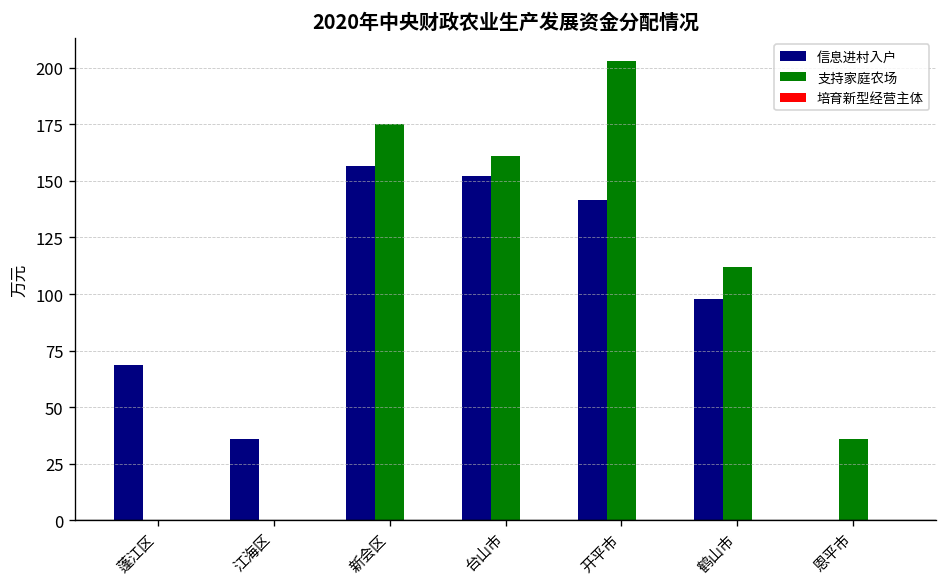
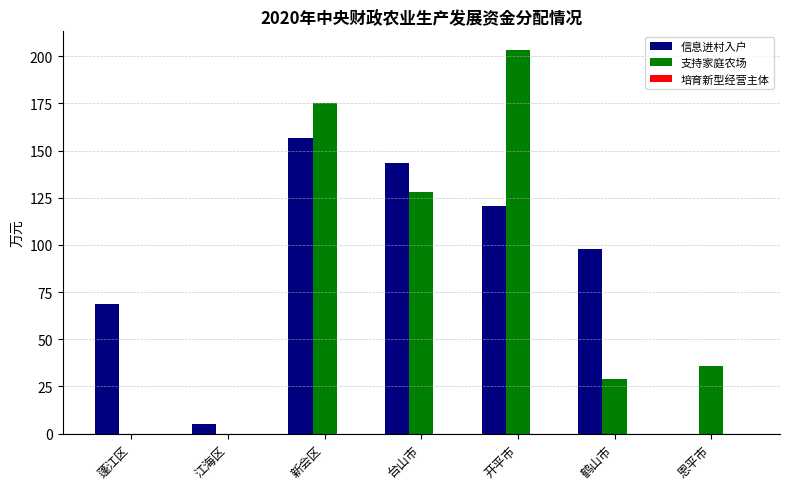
信息进村入户, 江海区: 36 -> 5
信息进村入户, 台山市: 152 -> 143
支持家庭农场, 台山市: 161 -> 128
信息进村入户, 开平市: 142 -> 121
支持家庭农场, 鹤山市: 112 -> 29
